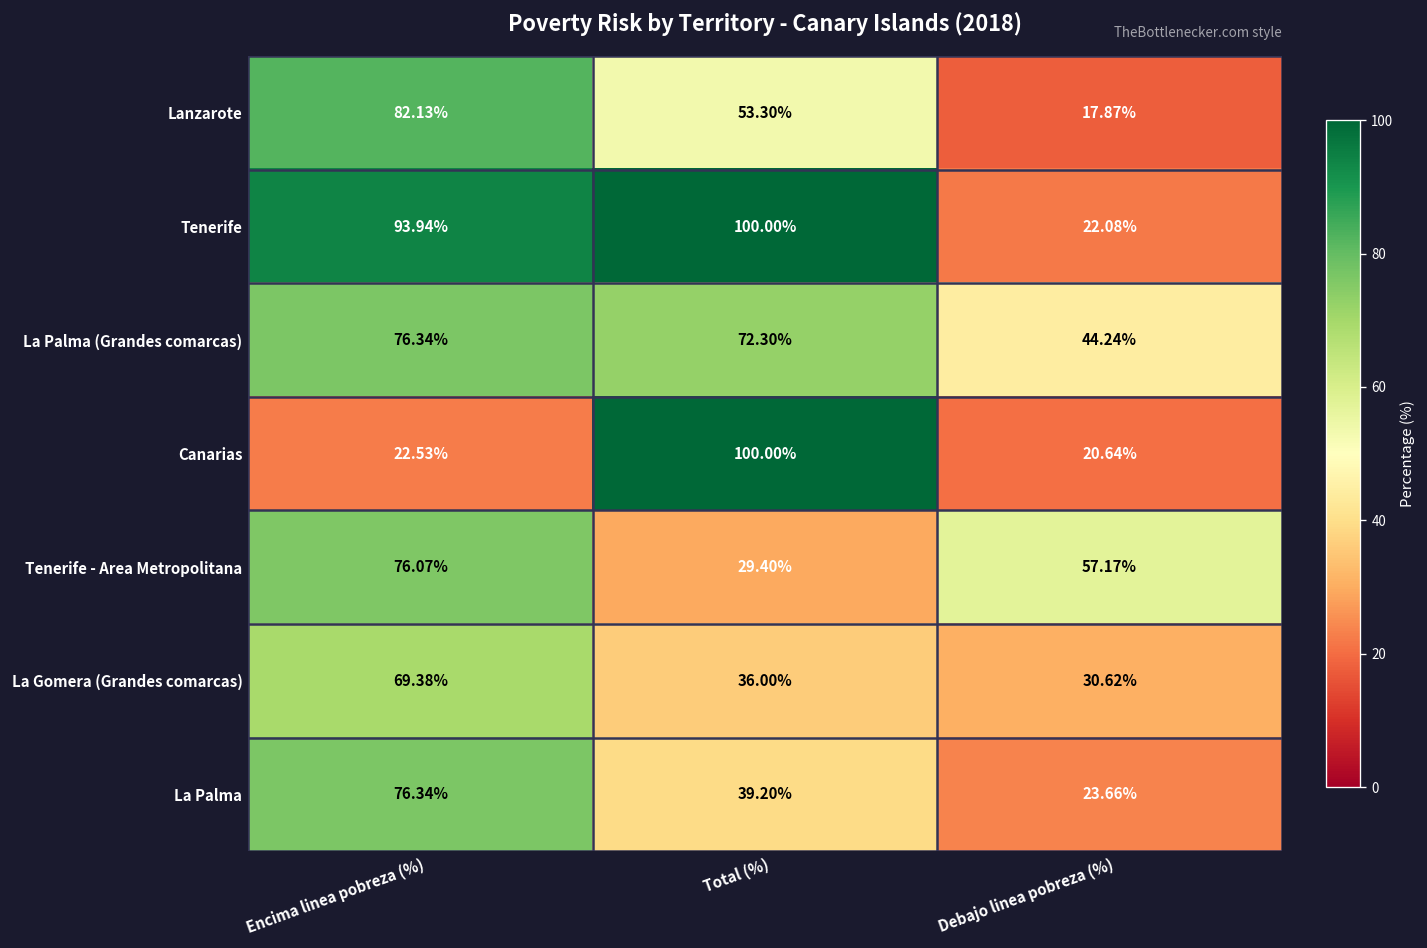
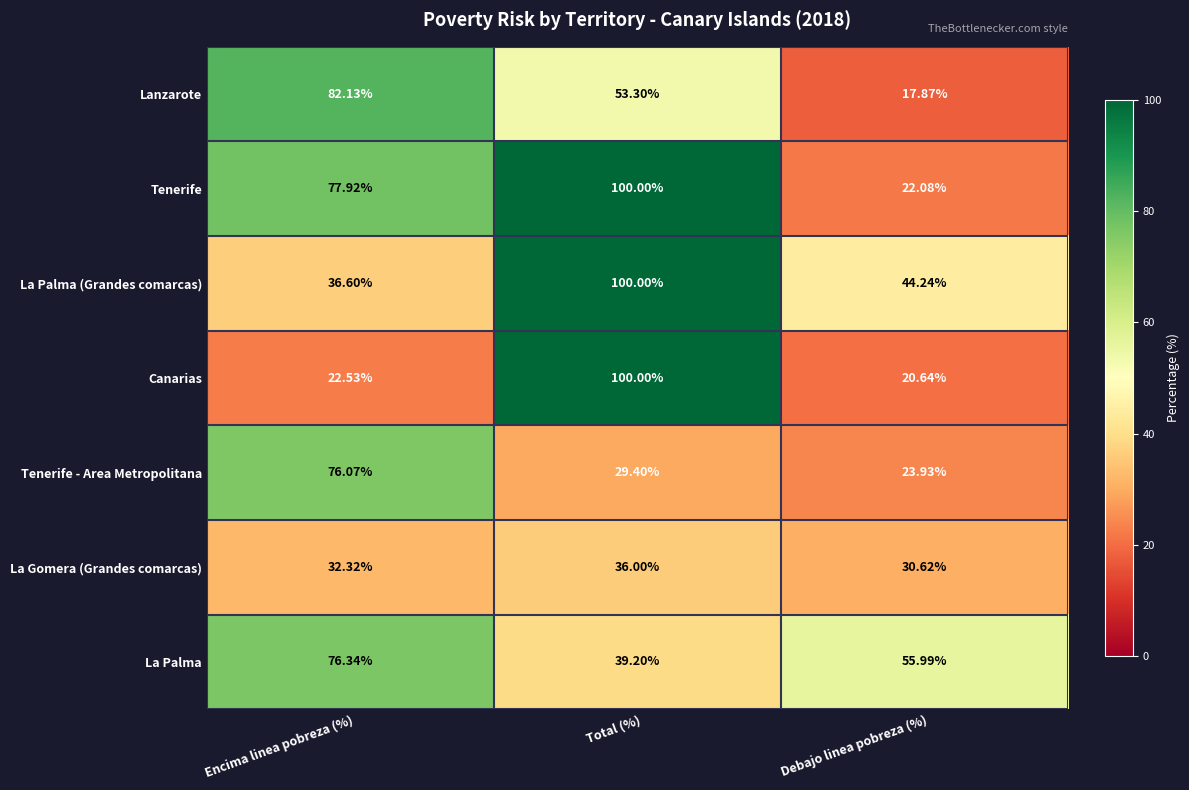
Tenerife, Encima linea pobreza (%): 93.94% -> 77.92%
La Palma (Grandes comarcas), Encima linea pobreza (%): 76.34% -> 36.60%
La Palma (Grandes comarcas), Total (%): 72.30% -> 100.00%
Tenerife - Area Metropolitana, Debajo linea pobreza (%): 57.17% -> 23.93%
La Gomera (Grandes comarcas), Encima linea pobreza (%): 69.38% -> 32.32%
La Palma, Debajo linea pobreza (%): 23.66% -> 55.99%
